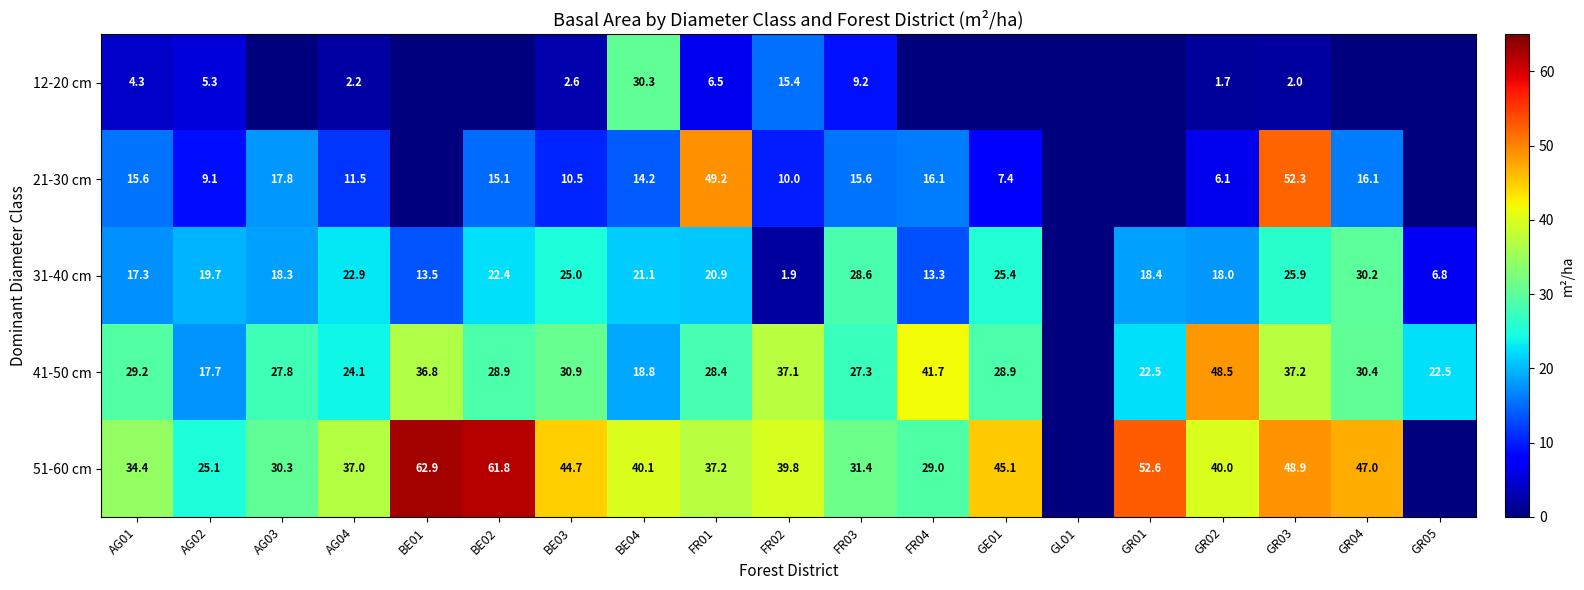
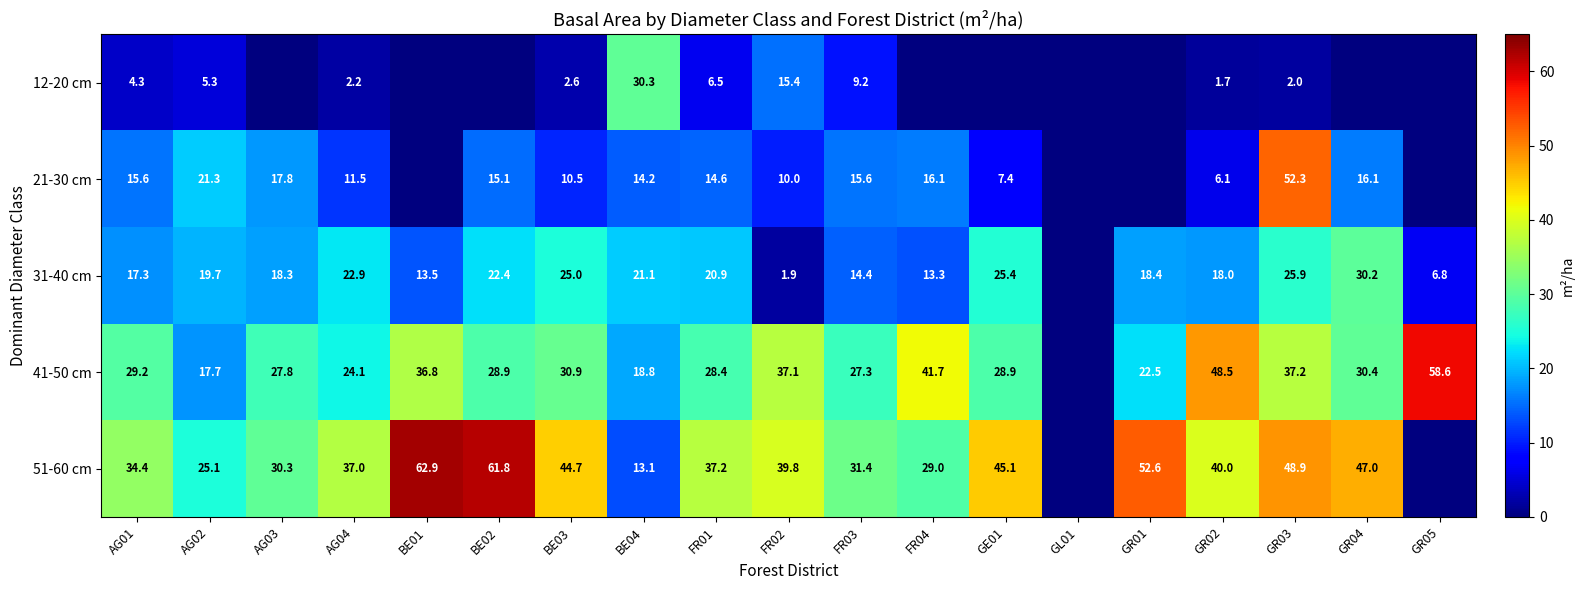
21-30 cm, AG02: 9.1 -> 21.3
21-30 cm, FR01: 49.2 -> 14.6
31-40 cm, FR03: 28.6 -> 14.4
41-50 cm, GR05: 22.5 -> 58.6
51-60 cm, BE04: 40.1 -> 13.1
